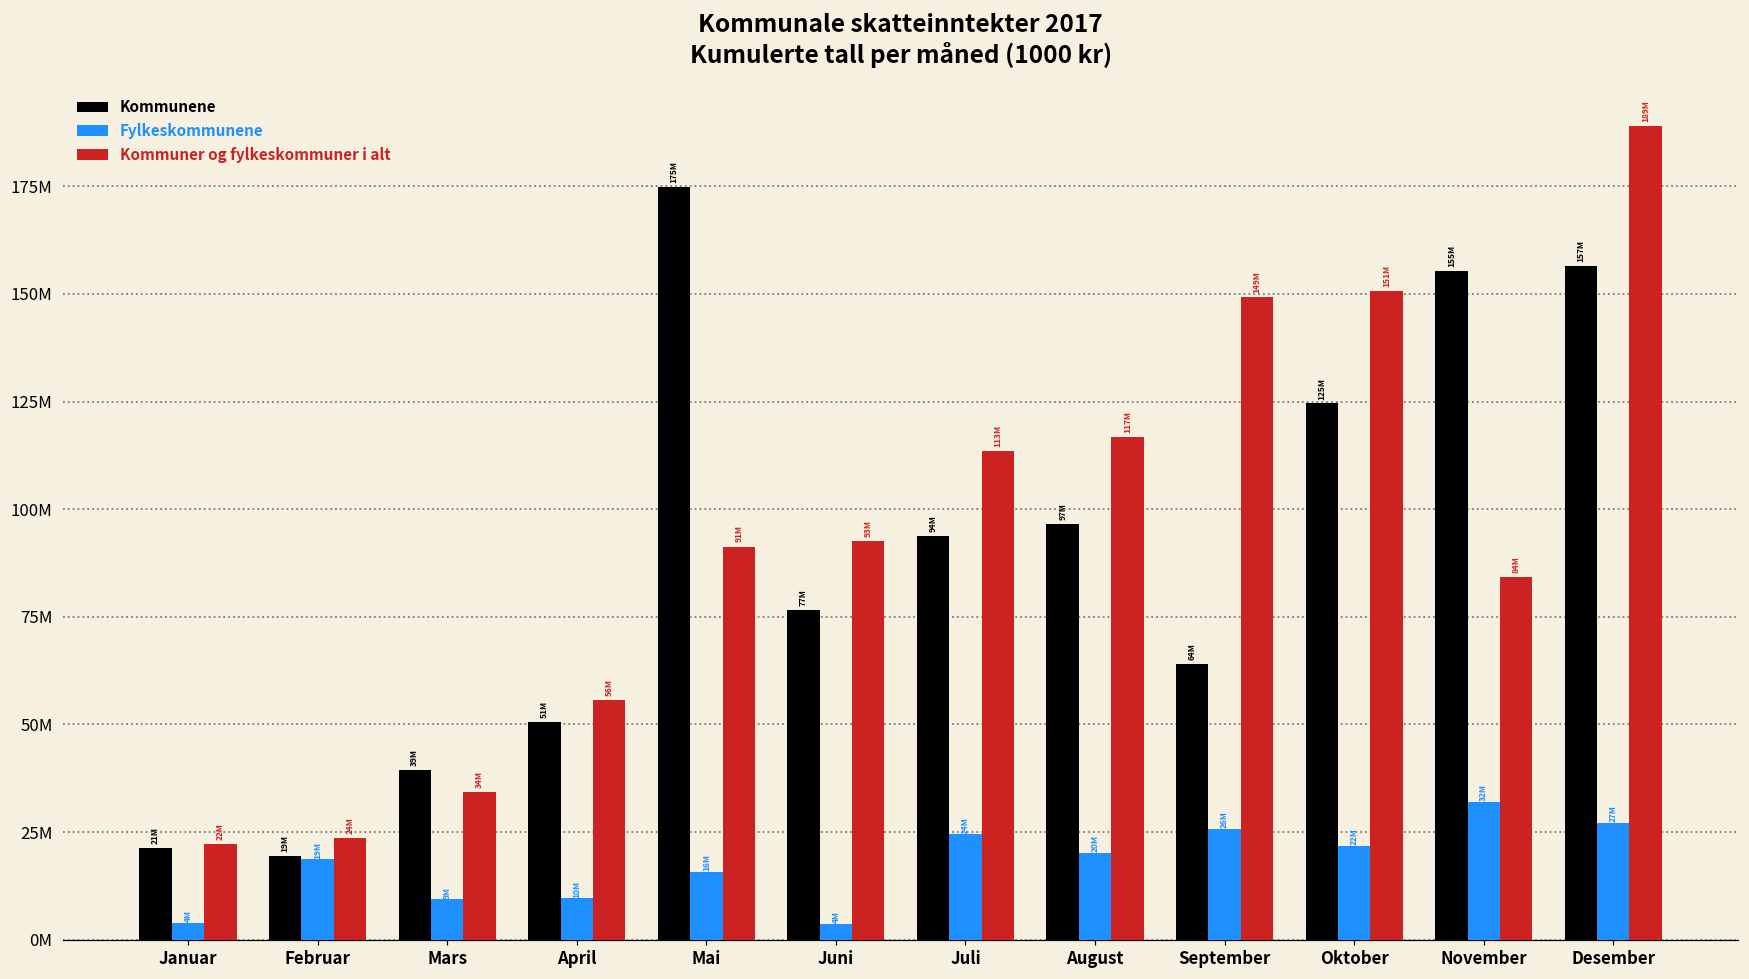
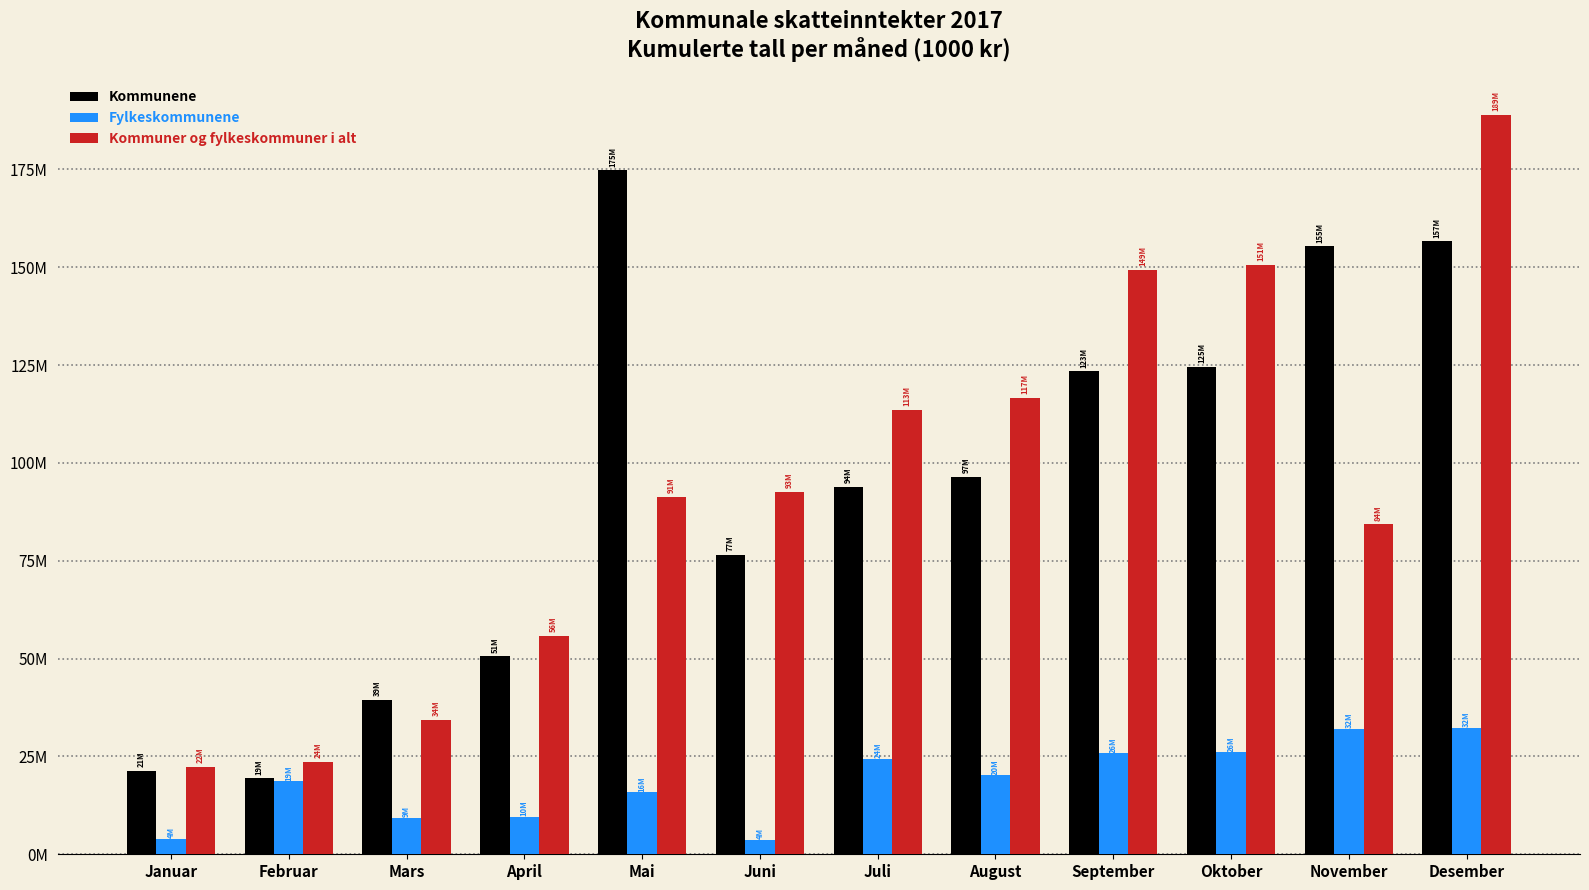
Kommunene, September: 64M -> 123M
Fylkeskommunene, Oktober: 22M -> 26M
Fylkeskommunene, Desember: 27M -> 32M
